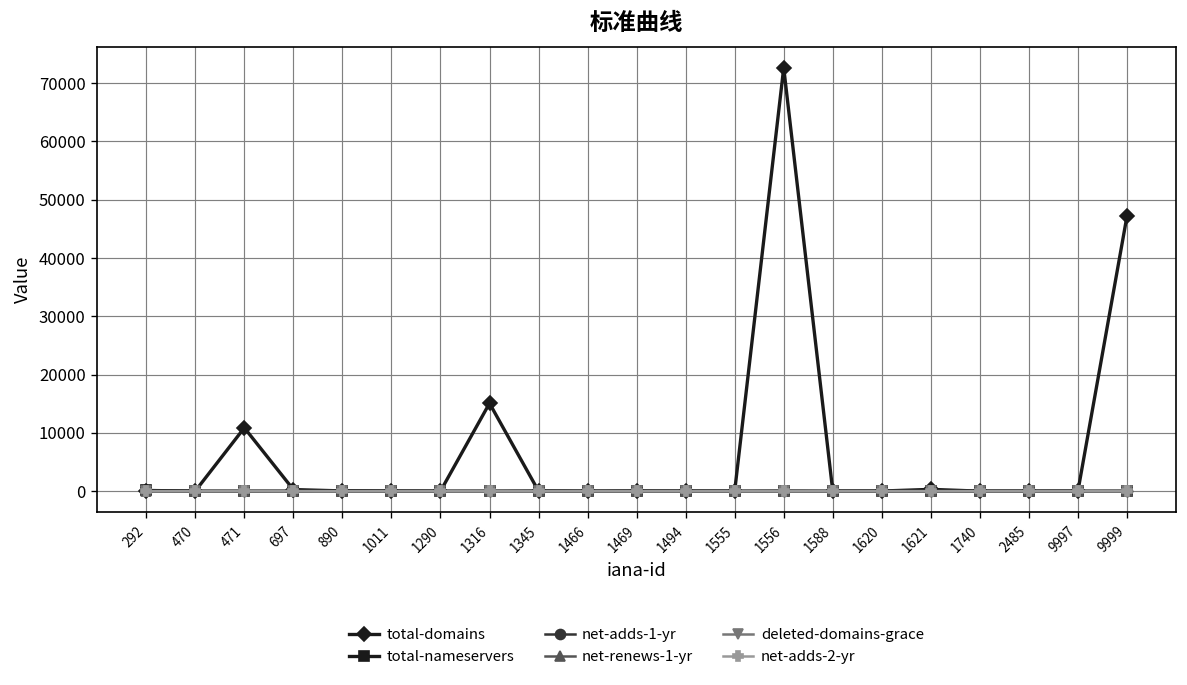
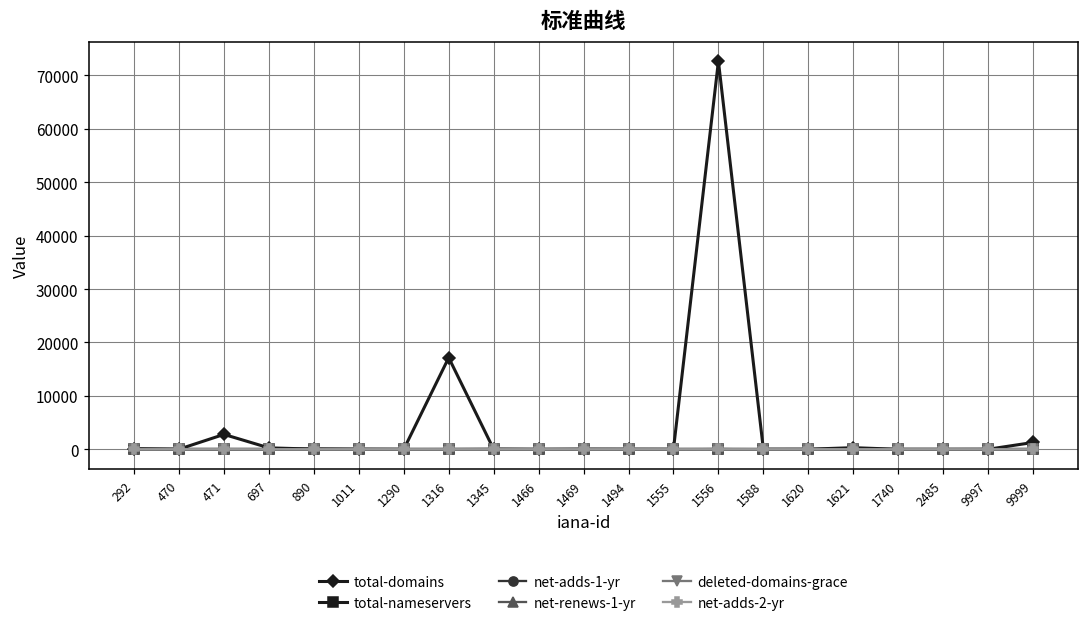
total-domains, 471: 11000 -> 3000
total-domains, 1316: 15000 -> 17000
total-domains, 9999: 47000 -> 1000
